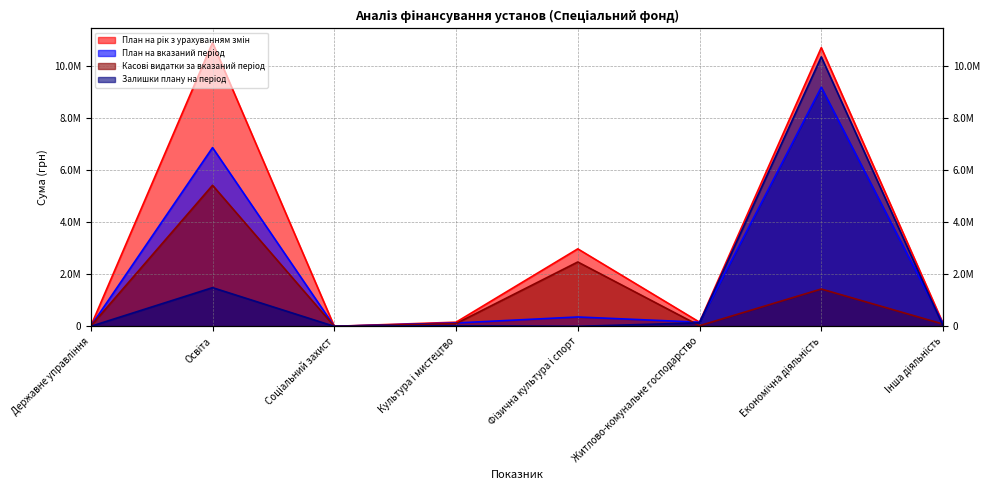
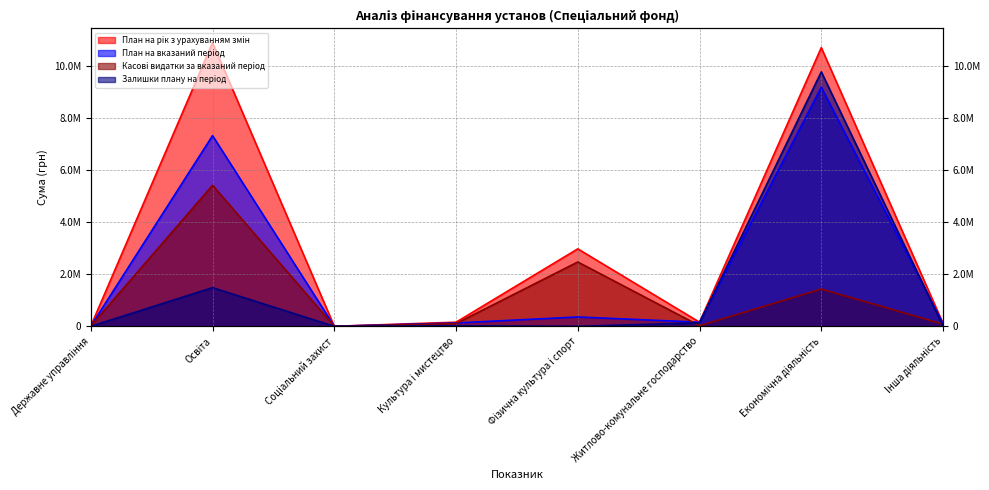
План на вказаний період, Освіта: 6900000 -> 7300000
Залишки плану на період, Економічна діяльність: 10400000 -> 9800000
